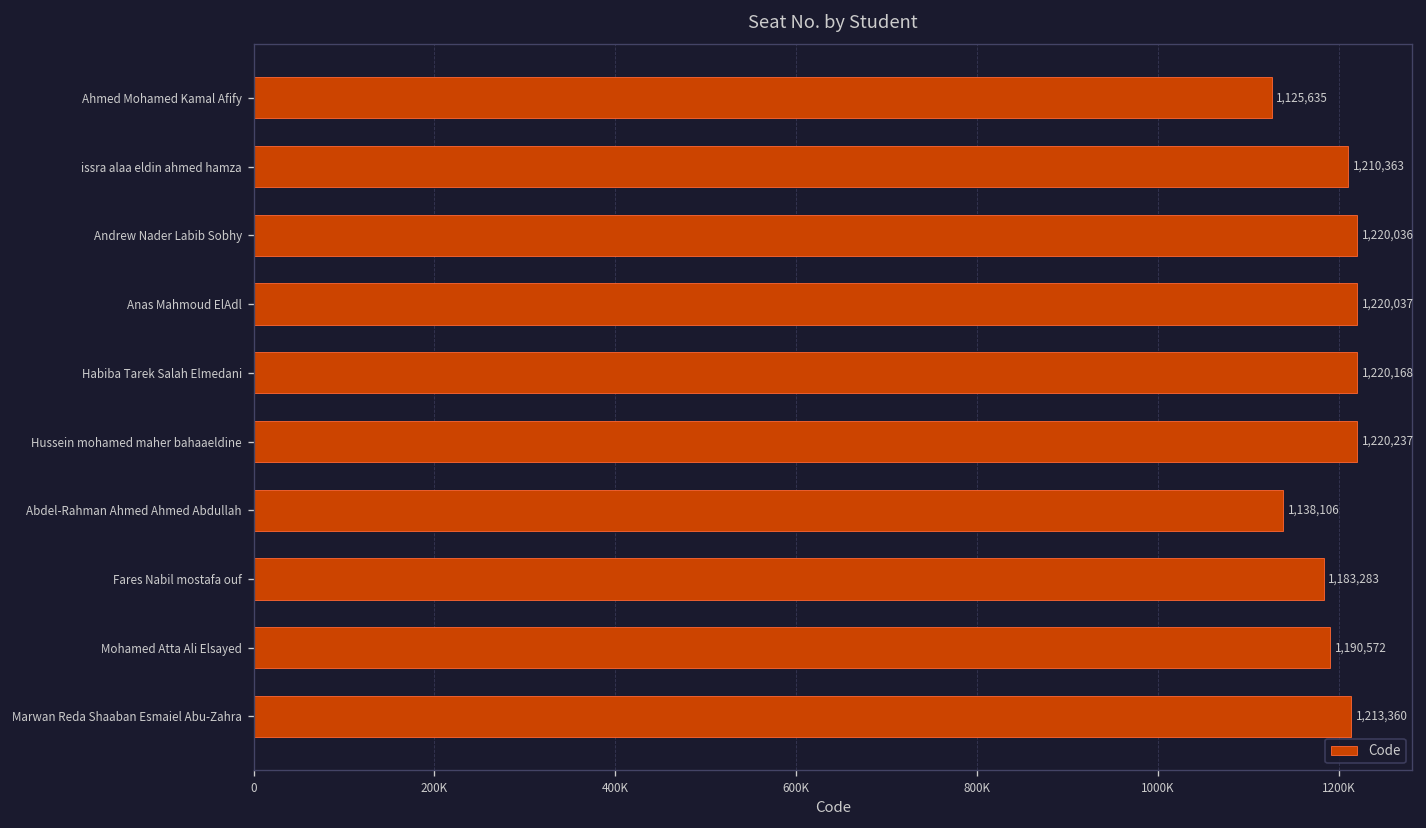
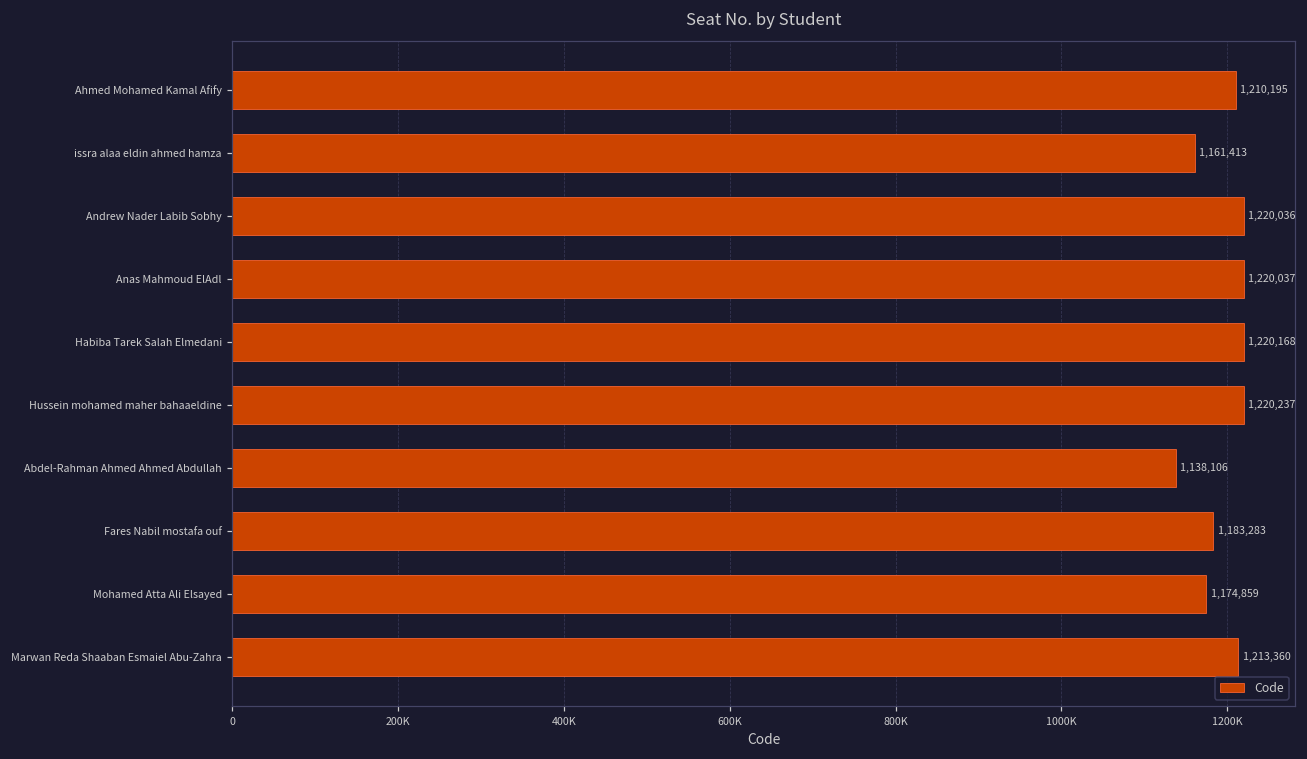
Ahmed Mohamed Kamal Afify: 1,125,635 -> 1,210,195
issra alaa eldin ahmed hamza: 1,210,363 -> 1,161,413
Mohamed Atta Ali Elsayed: 1,190,572 -> 1,174,859
